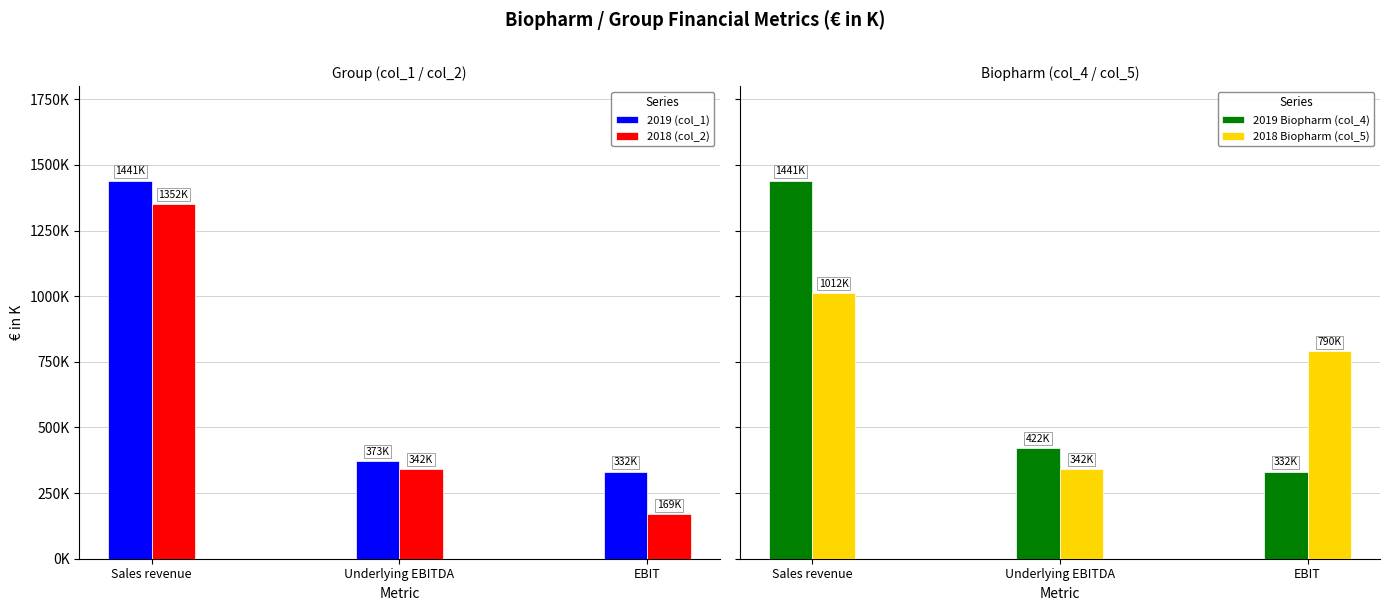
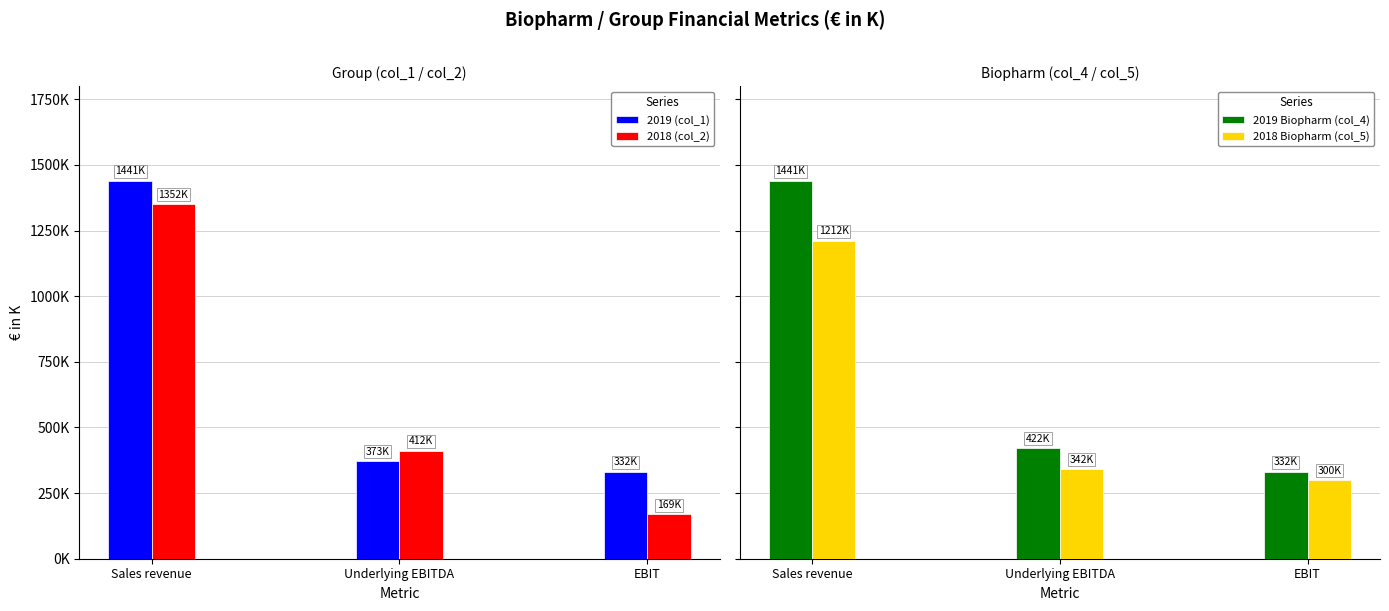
Group (col_1 / col_2), 2018 (col_2), Underlying EBITDA: 342K -> 412K
Biopharm (col_4 / col_5), 2018 Biopharm (col_5), Sales revenue: 1012K -> 1212K
Biopharm (col_4 / col_5), 2018 Biopharm (col_5), EBIT: 790K -> 300K
